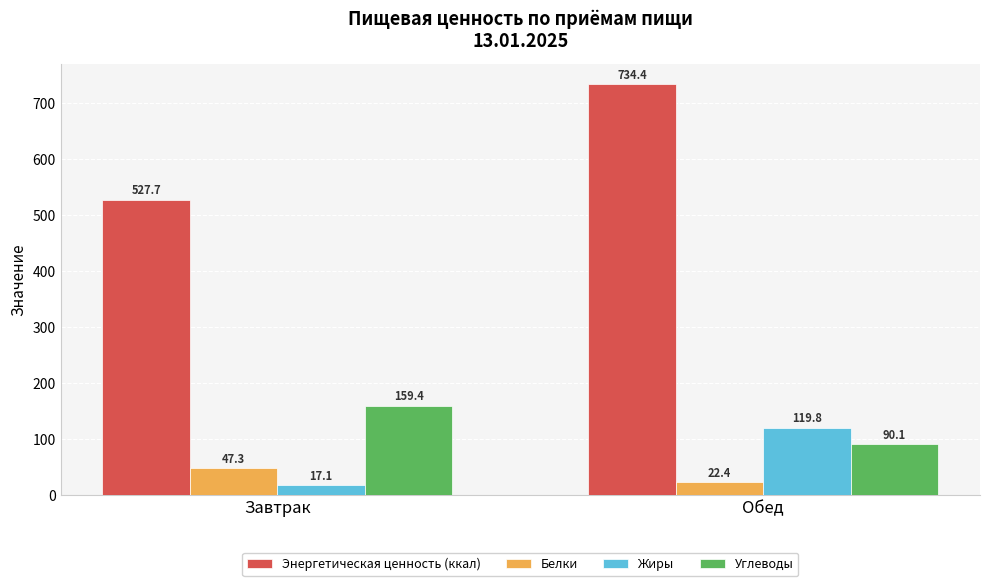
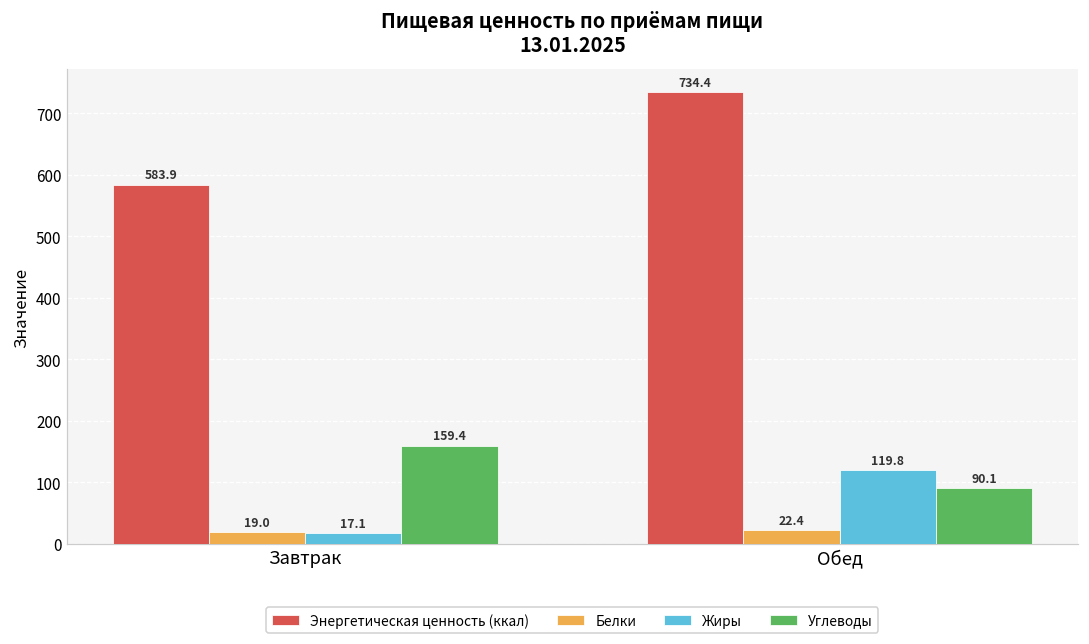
Энергетическая ценность (ккал), Завтрак: 527.7 -> 583.9
Белки, Завтрак: 47.3 -> 19.0
